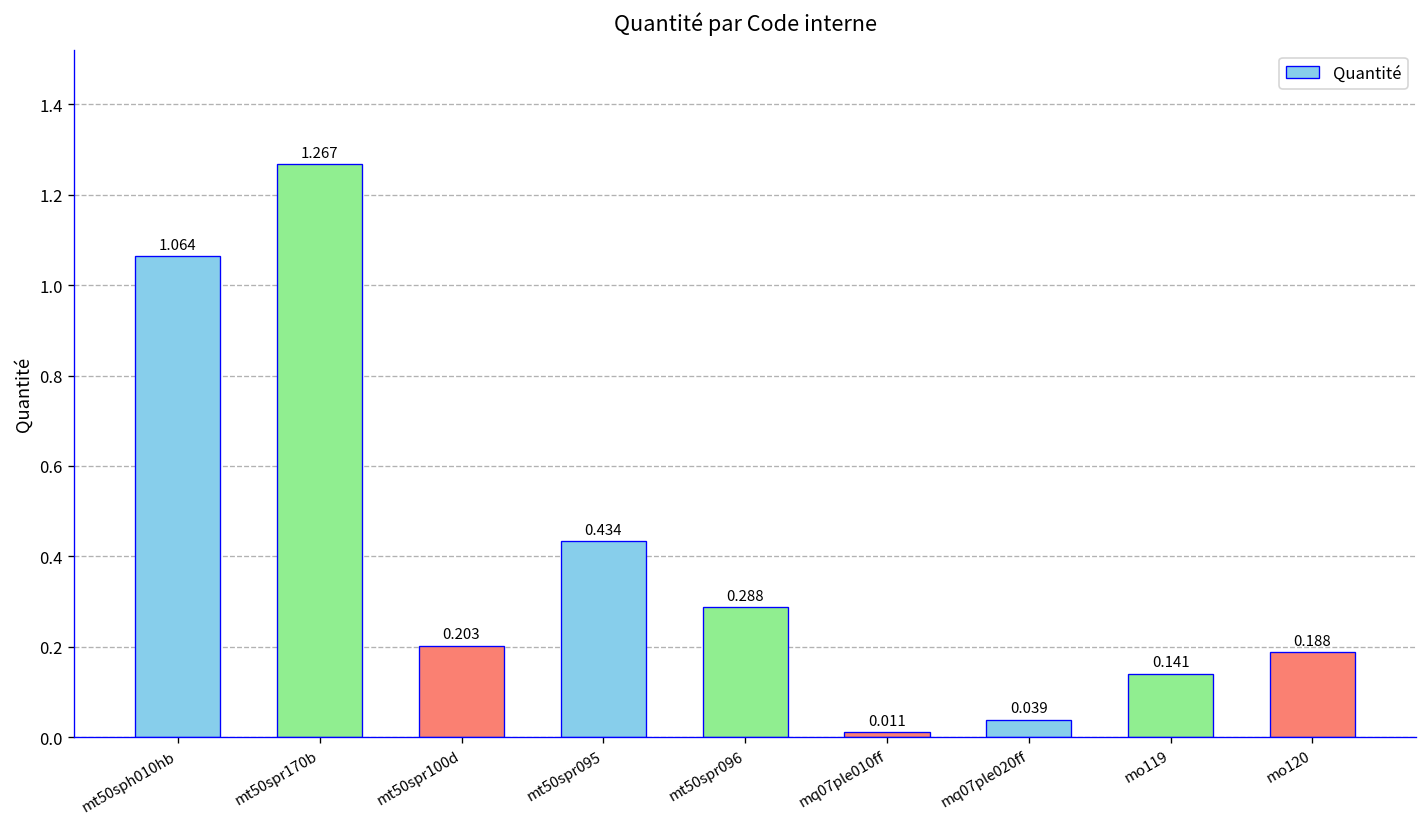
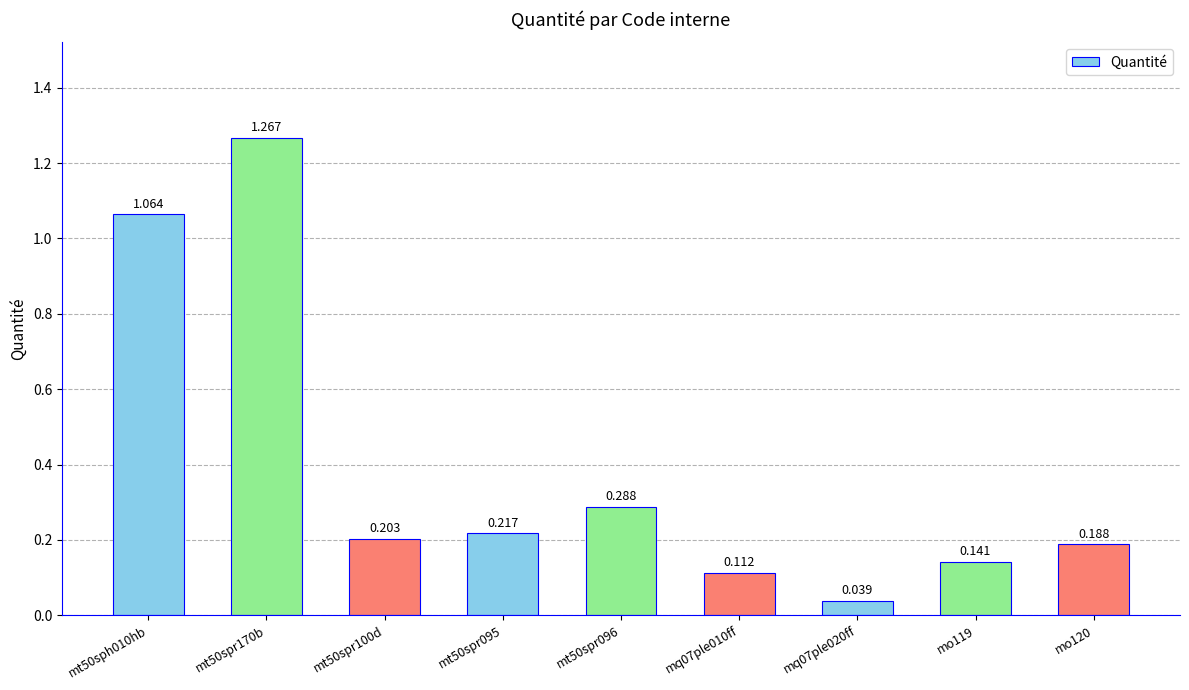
mt50spr095: 0.434 -> 0.217
mq07ple010ff: 0.011 -> 0.112
